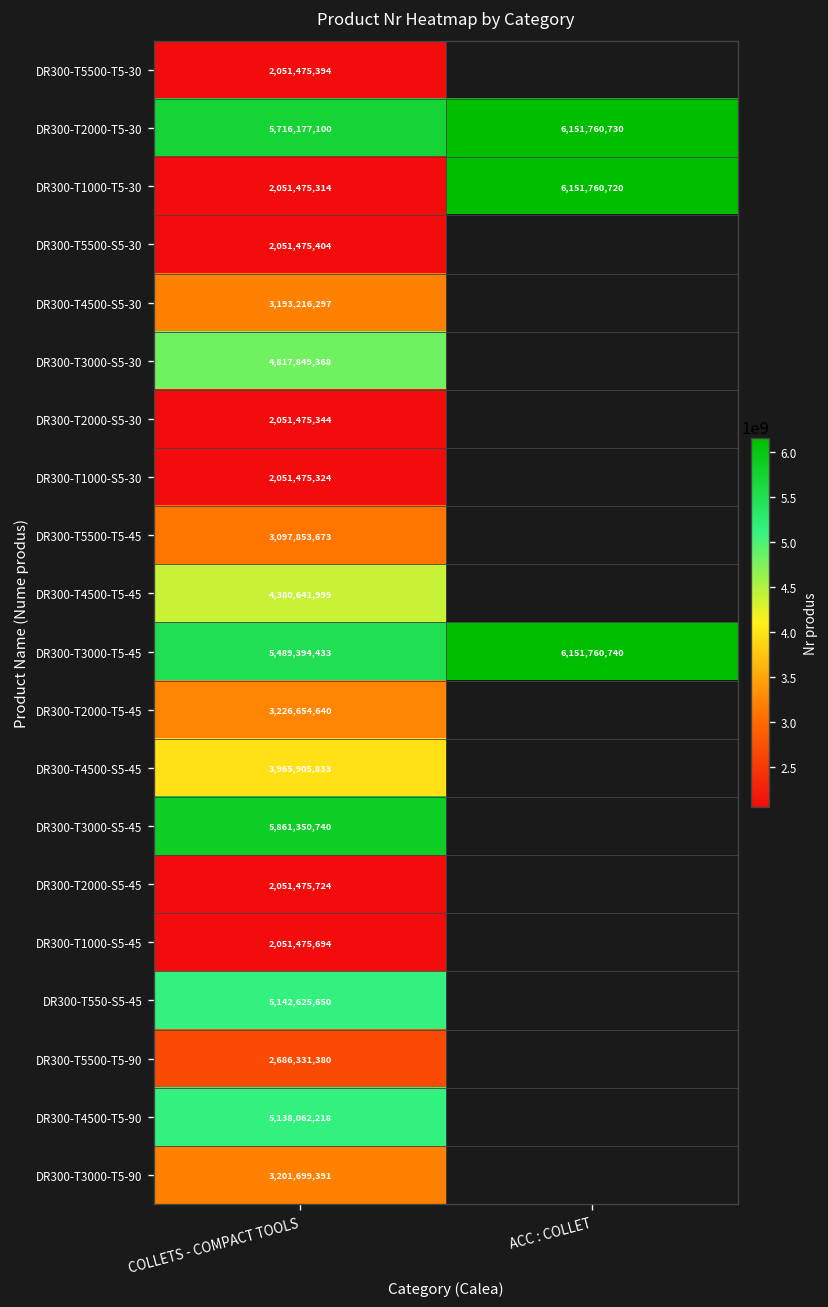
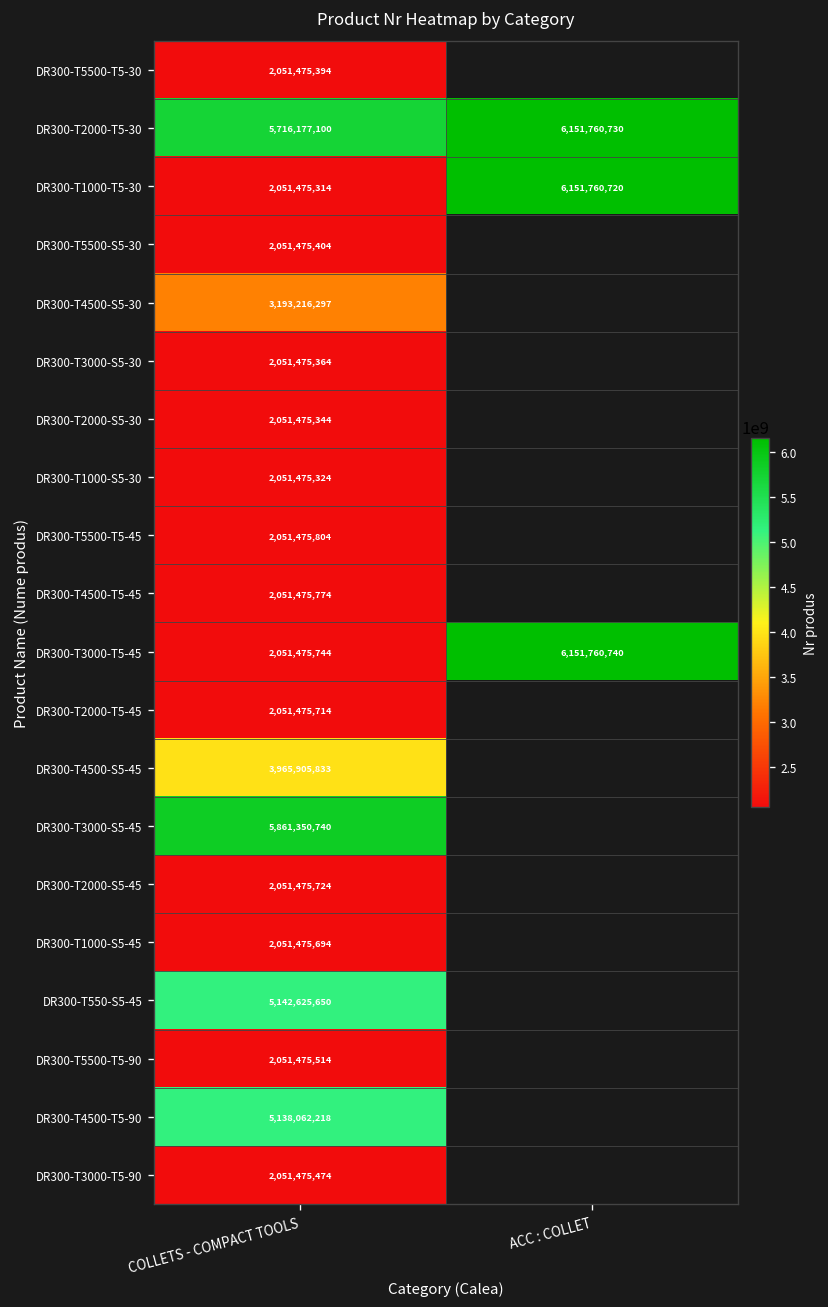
DR300-T3000-S5-30, COLLETS - COMPACT TOOLS: 4,817,849,368 -> 2,051,475,364
DR300-T5500-T5-45, COLLETS - COMPACT TOOLS: 3,097,853,673 -> 2,051,475,804
DR300-T4500-T5-45, COLLETS - COMPACT TOOLS: 4,380,641,999 -> 2,051,475,774
DR300-T3000-T5-45, COLLETS - COMPACT TOOLS: 5,489,394,433 -> 2,051,475,744
DR300-T2000-T5-45, COLLETS - COMPACT TOOLS: 3,226,654,640 -> 2,051,475,714
DR300-T5500-T5-90, COLLETS - COMPACT TOOLS: 2,686,331,380 -> 2,051,475,514
DR300-T3000-T5-90, COLLETS - COMPACT TOOLS: 3,201,699,391 -> 2,051,475,474
